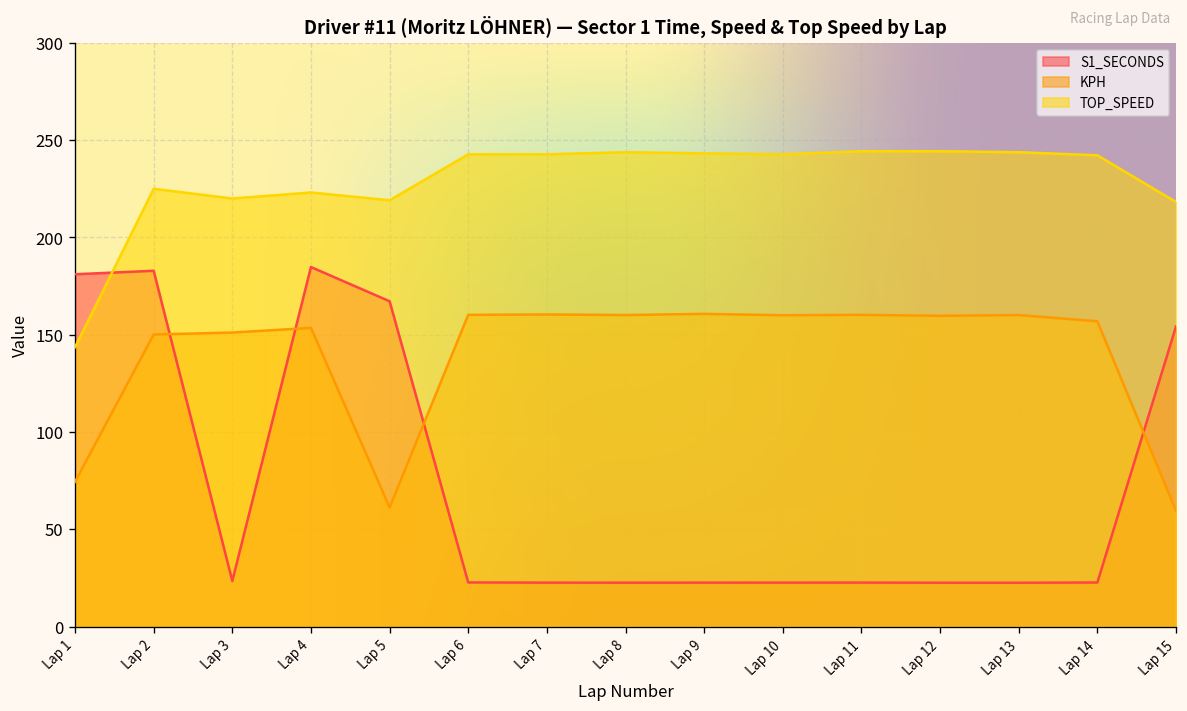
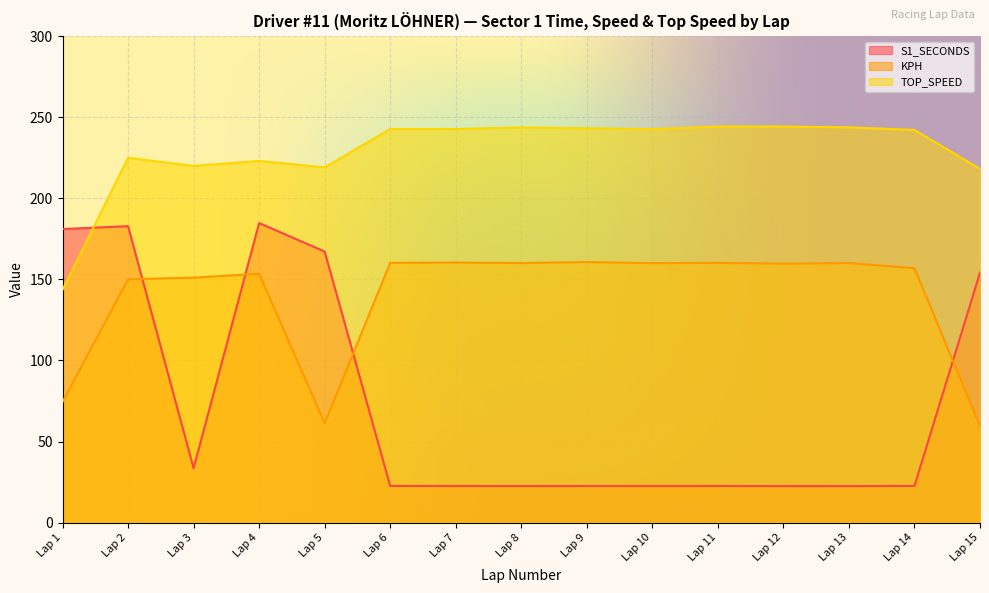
S1_SECONDS, Lap 3: 23 -> 34
